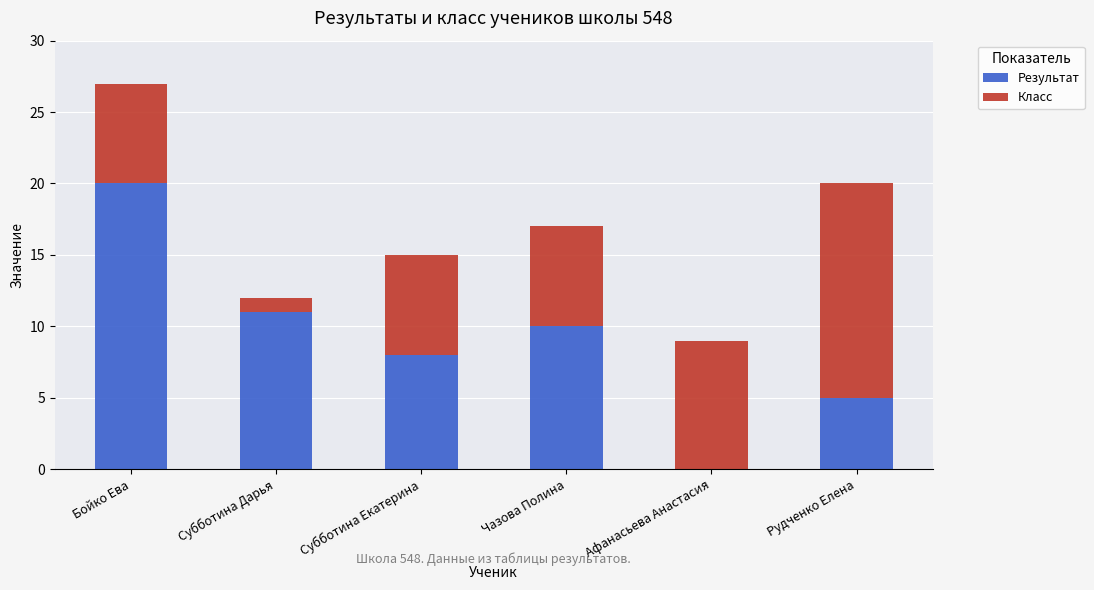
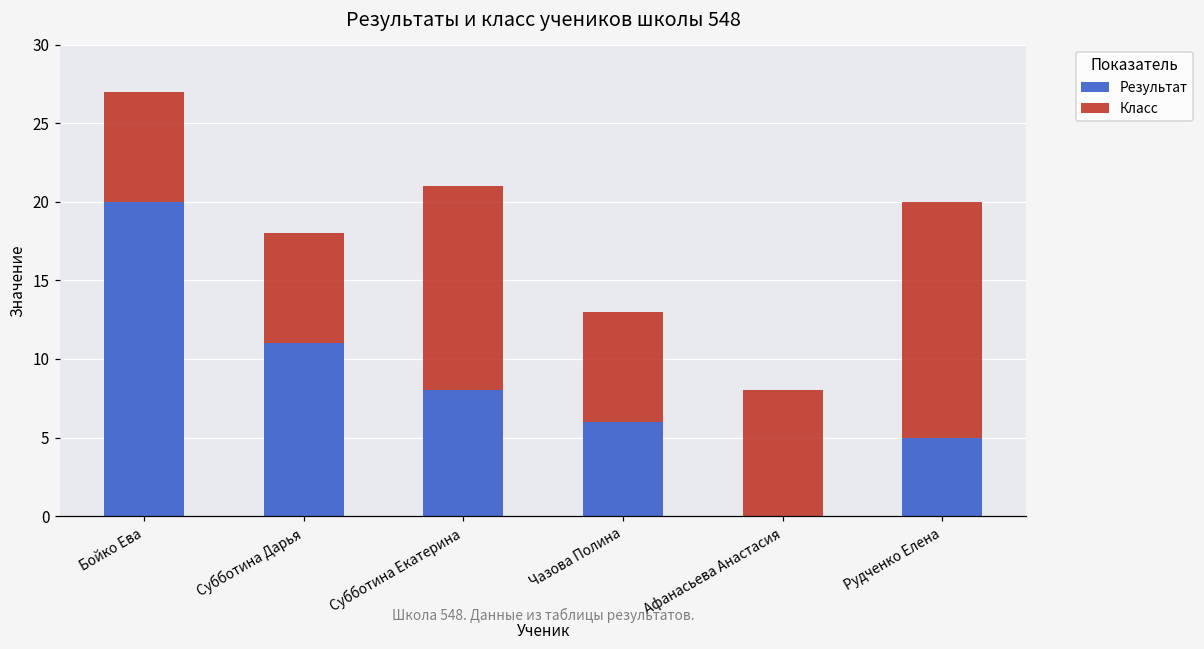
Класс, Субботина Дарья: 1 -> 7
Класс, Субботина Екатерина: 7 -> 13
Результат, Чазова Полина: 10 -> 6
Класс, Афанасьева Анастасия: 9 -> 8
